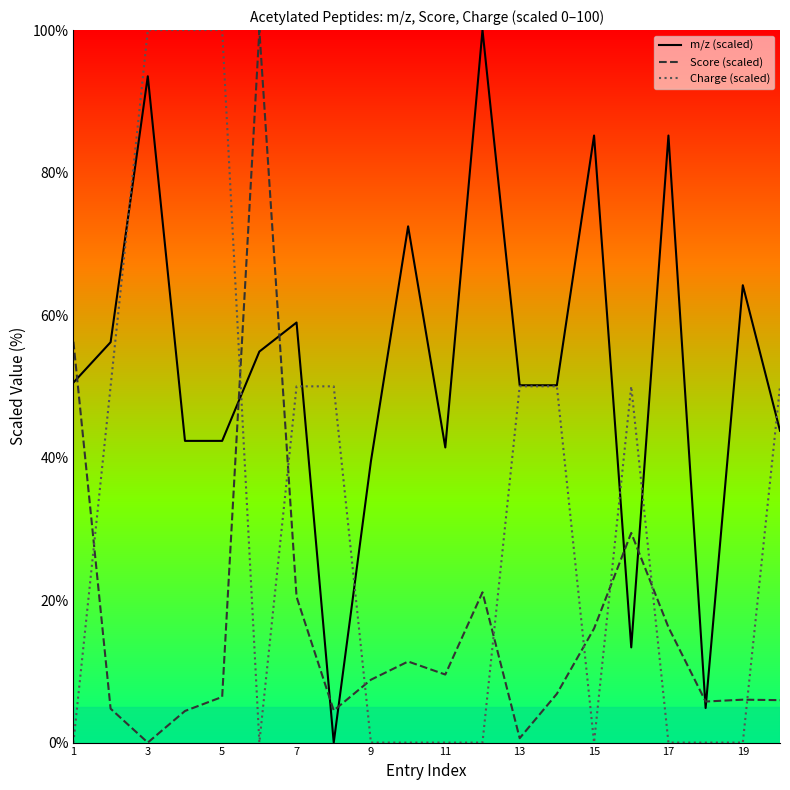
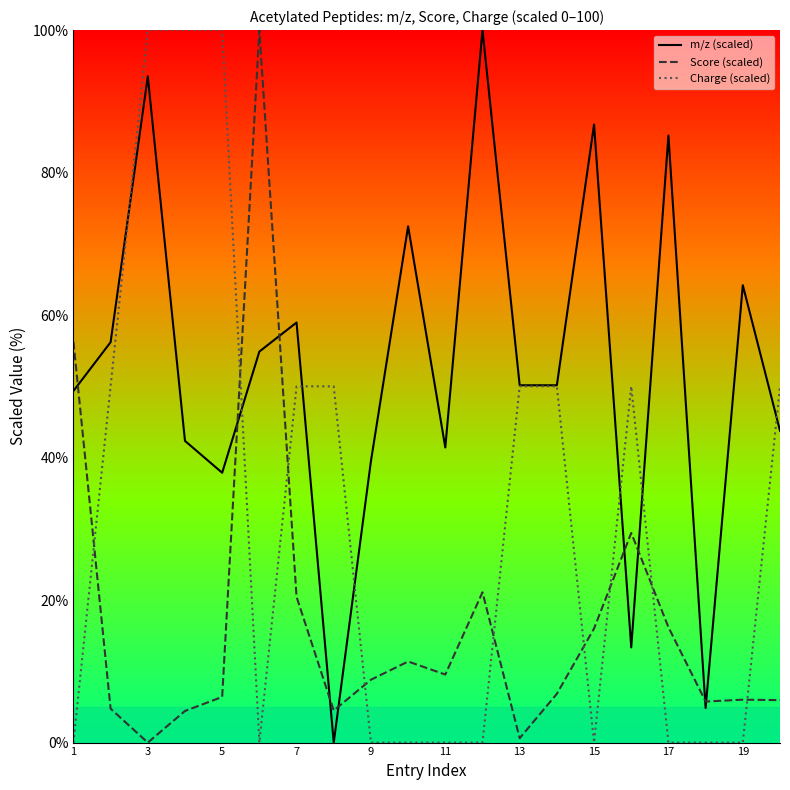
m/z (scaled), 1: 51% -> 49%
m/z (scaled), 5: 42% -> 38%
m/z (scaled), 15: 85% -> 87%
